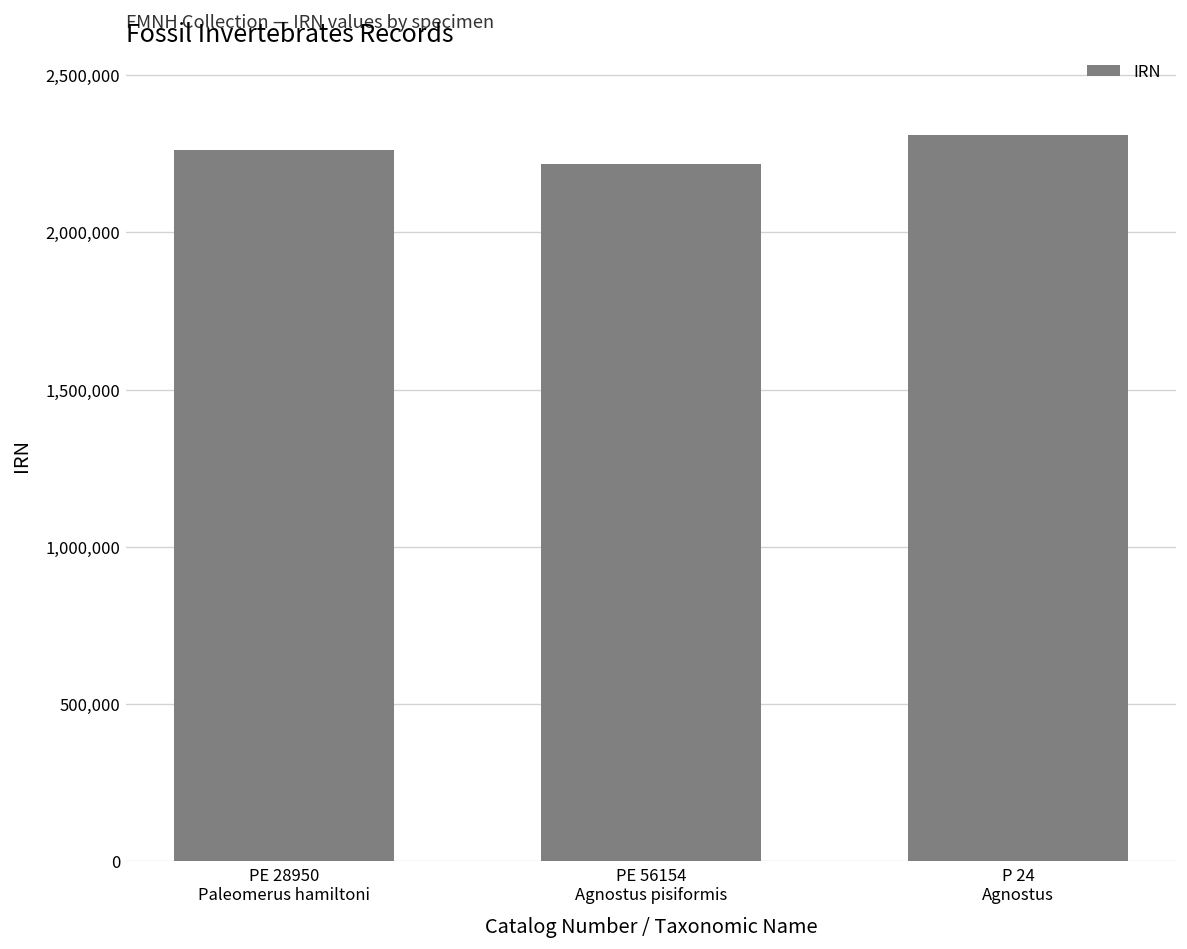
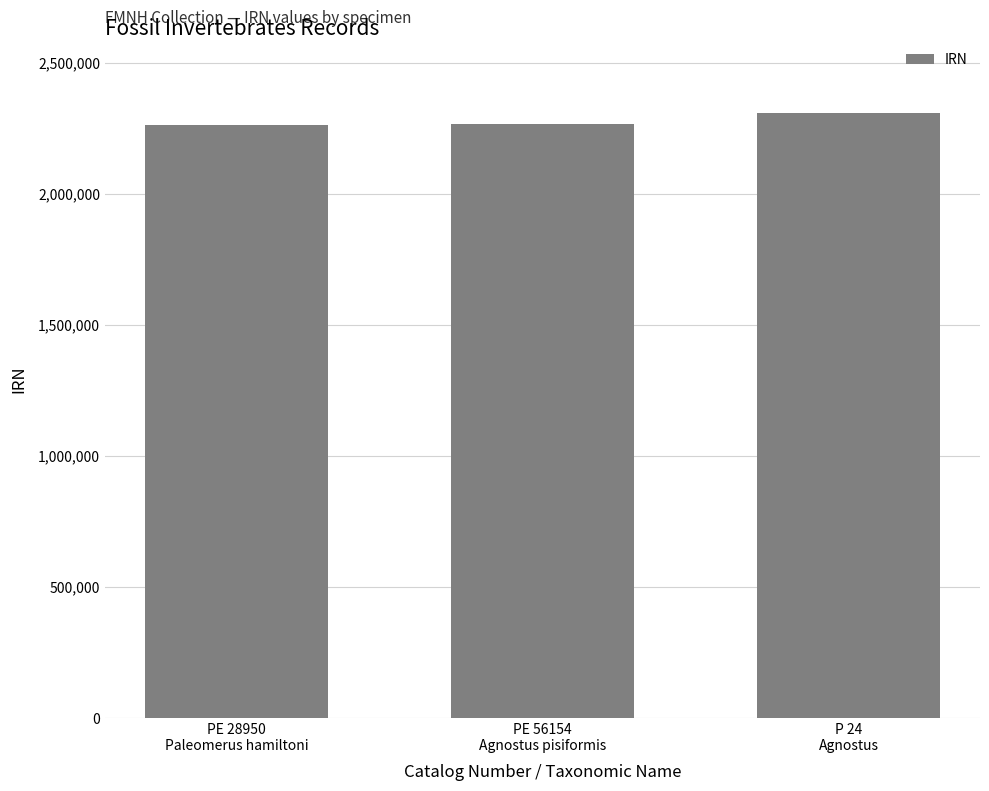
PE 56154 Agnostus pisiformis: 2,220,000 -> 2,270,000
